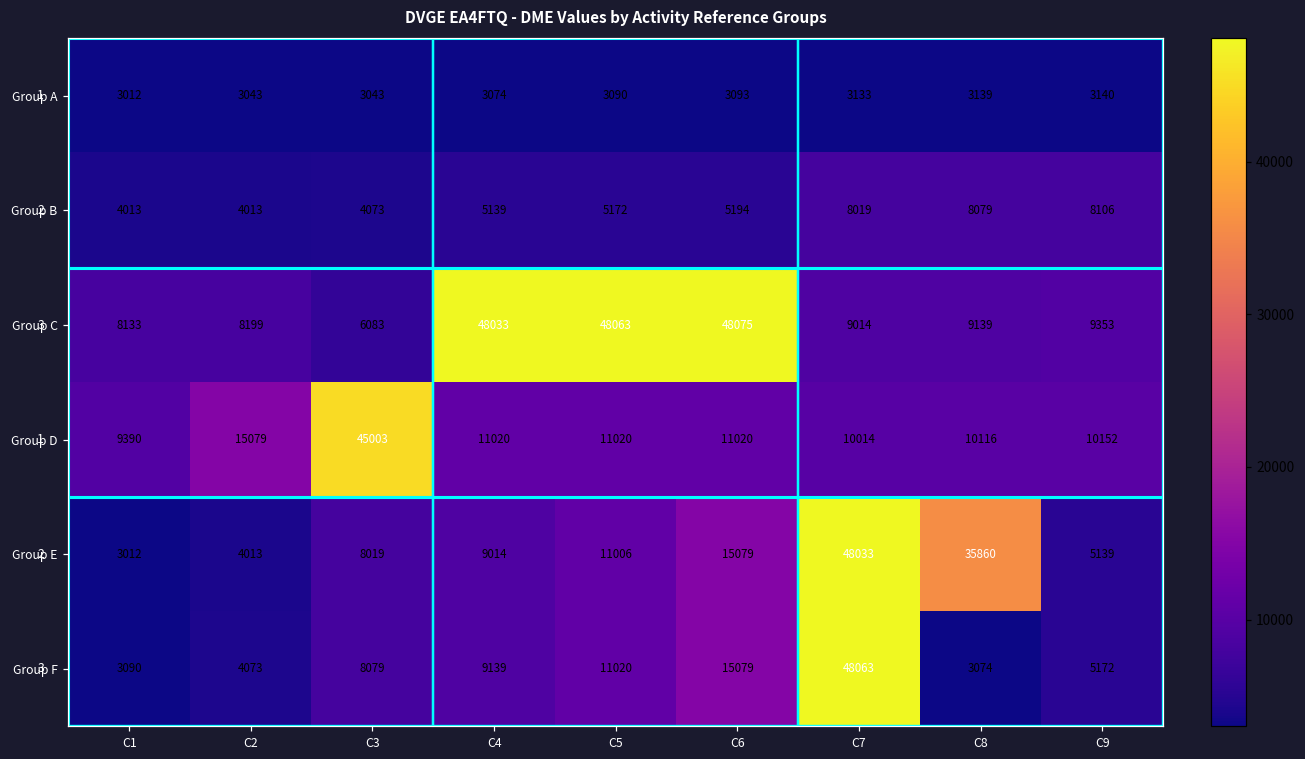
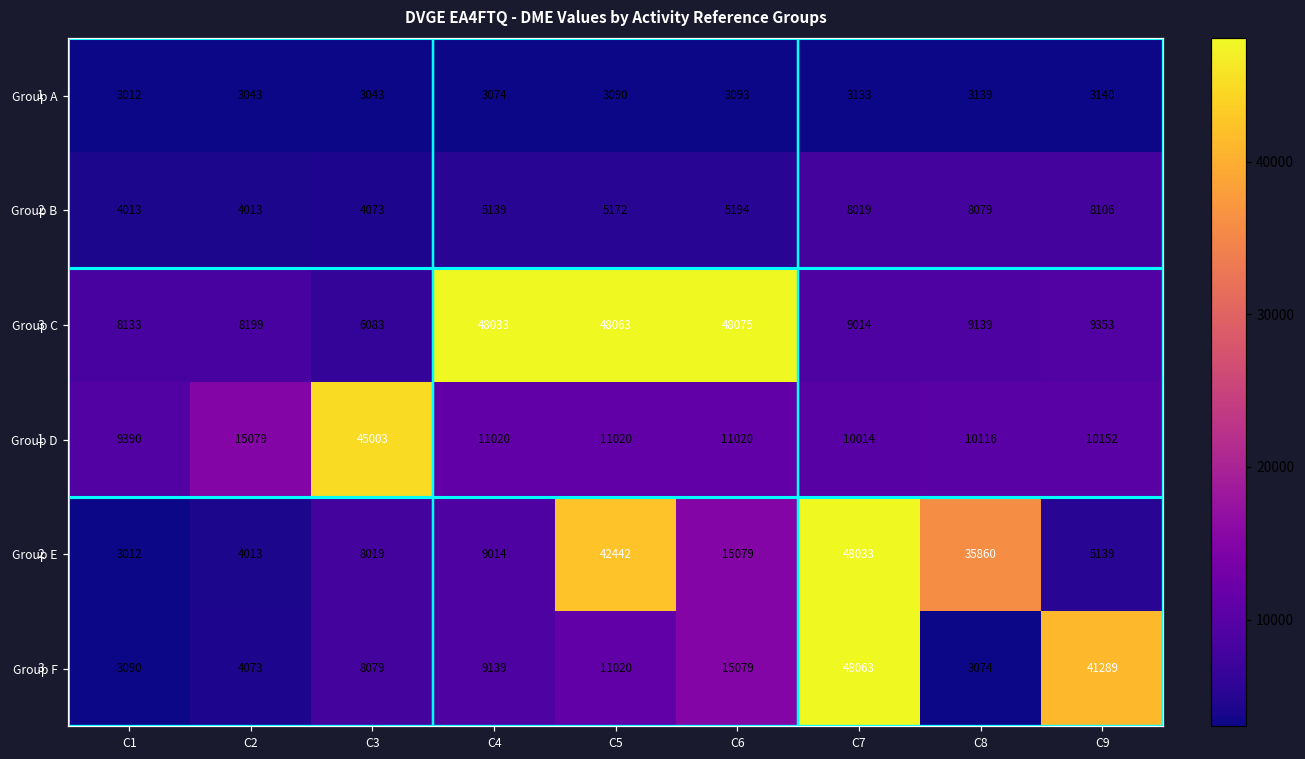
Group E, C5: 11006 -> 42442
Group F, C9: 5172 -> 41289
